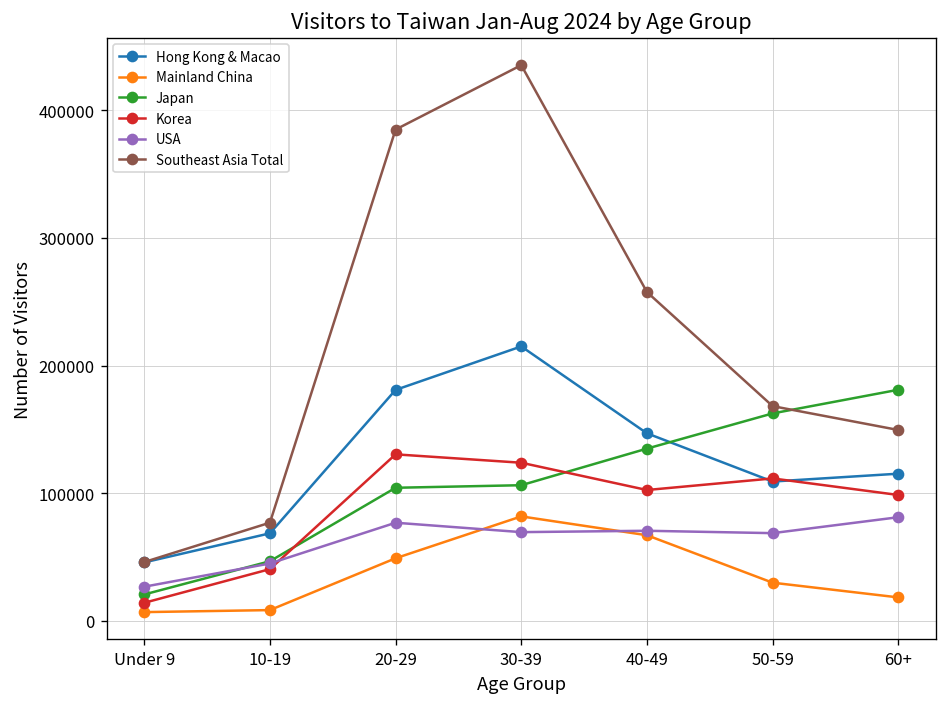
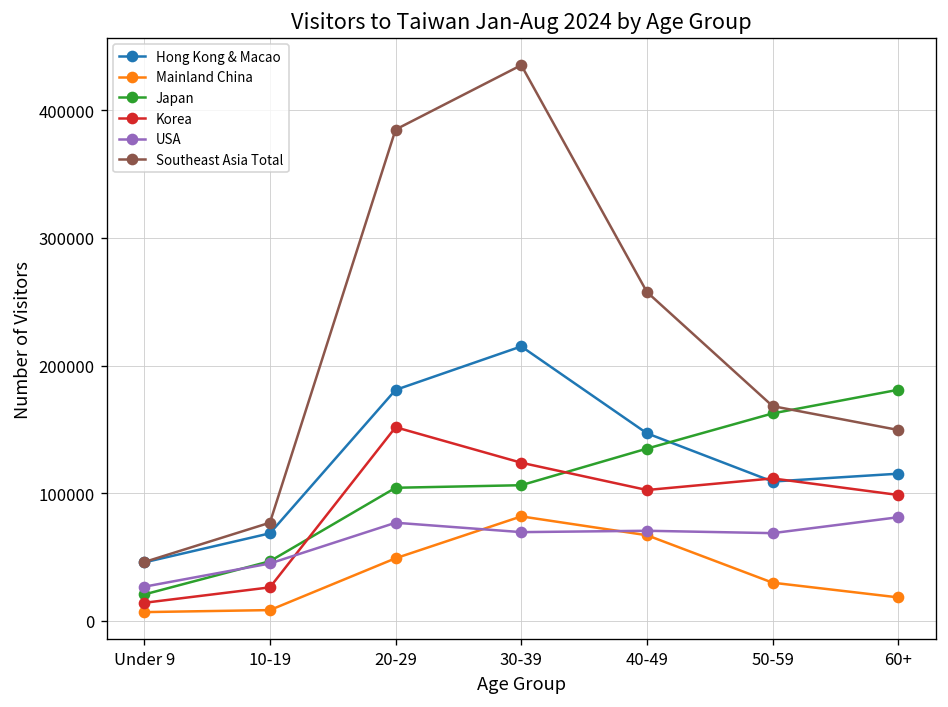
Korea, 10-19: 40000 -> 26000
Korea, 20-29: 130000 -> 152000
